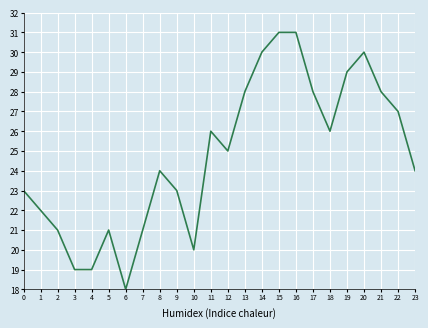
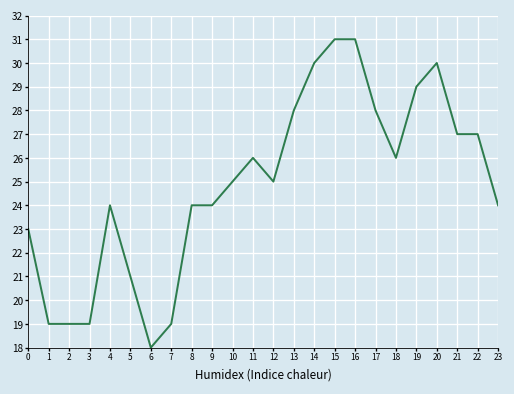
1: 22 -> 19
2: 21 -> 19
4: 19 -> 24
7: 21 -> 19
9: 23 -> 24
10: 20 -> 25
21: 28 -> 27
